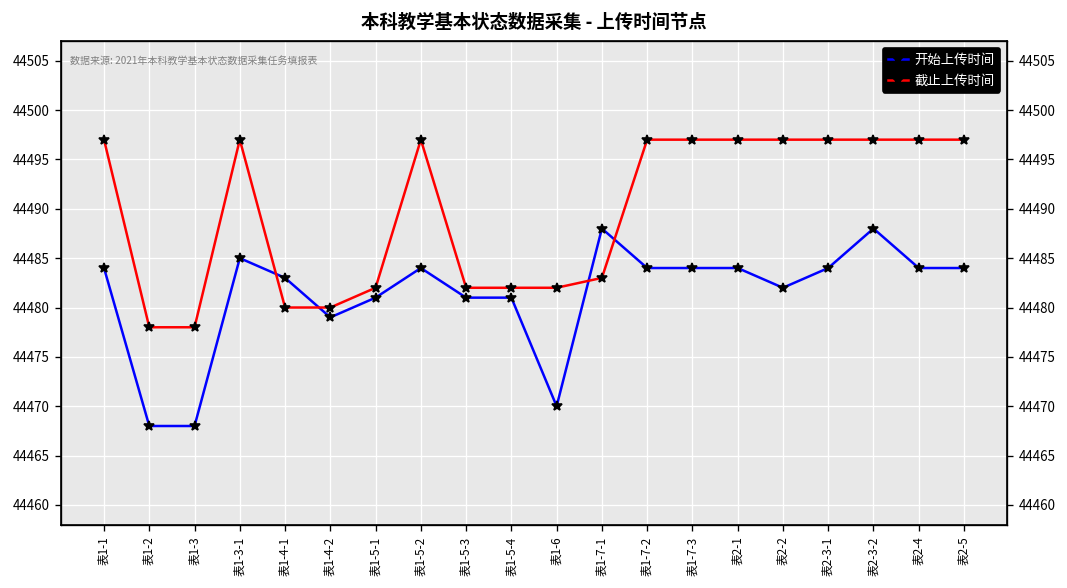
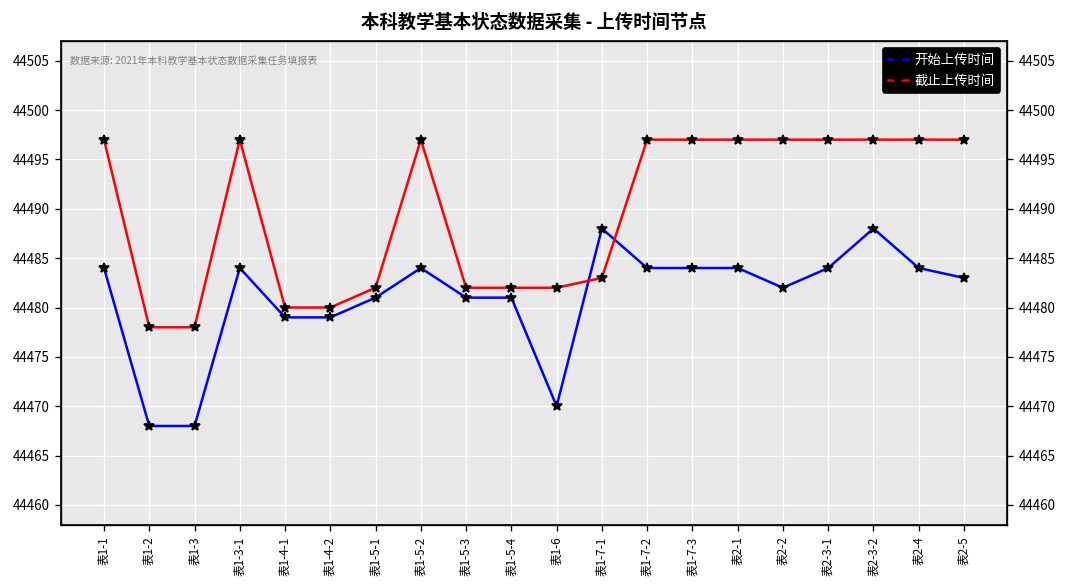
开始上传时间, 表1-3-1: 44485 -> 44484
开始上传时间, 表1-4-1: 44483 -> 44479
开始上传时间, 表2-5: 44484 -> 44483
